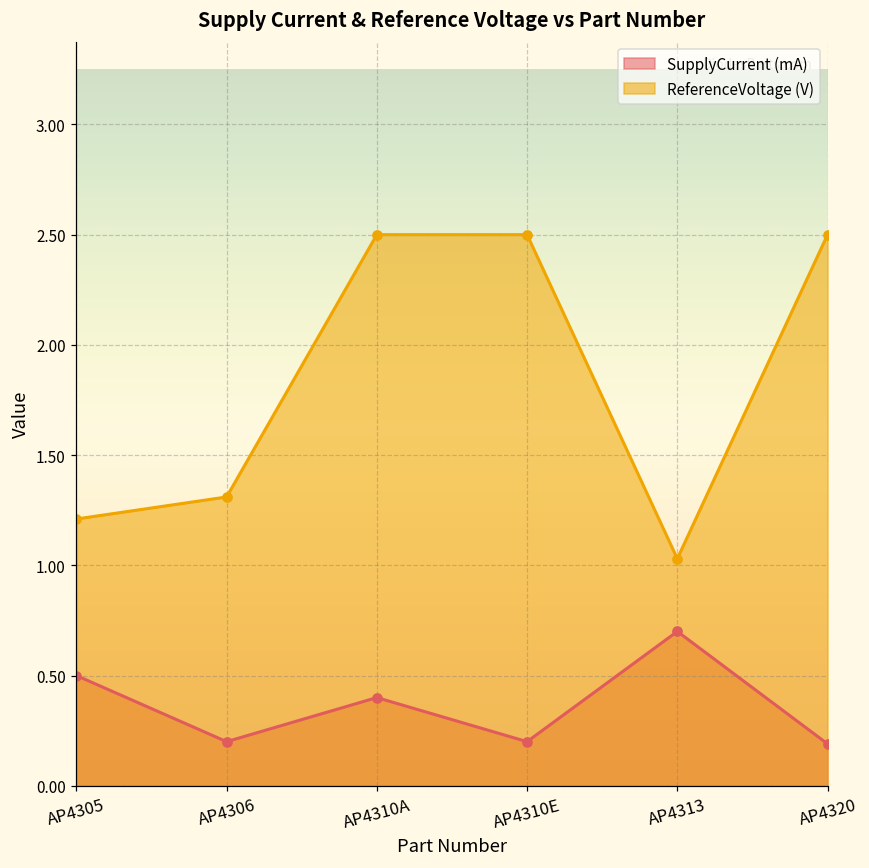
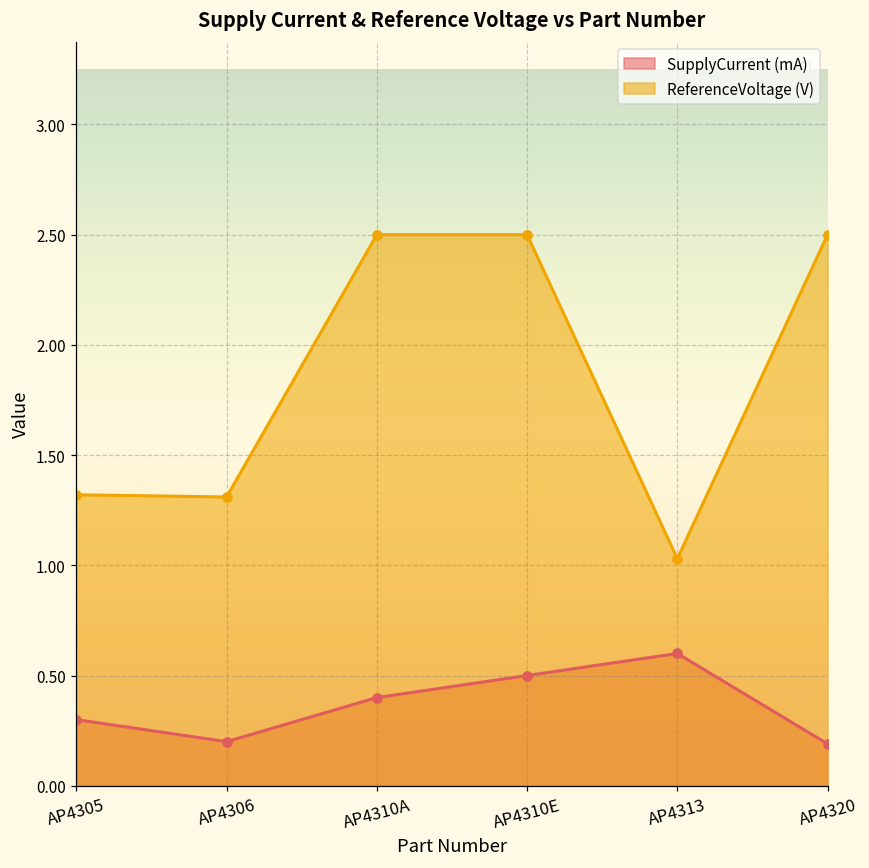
SupplyCurrent (mA), AP4305: 0.5 -> 0.3
ReferenceVoltage (V), AP4305: 1.21 -> 1.32
SupplyCurrent (mA), AP4310E: 0.2 -> 0.5
SupplyCurrent (mA), AP4313: 0.7 -> 0.6
